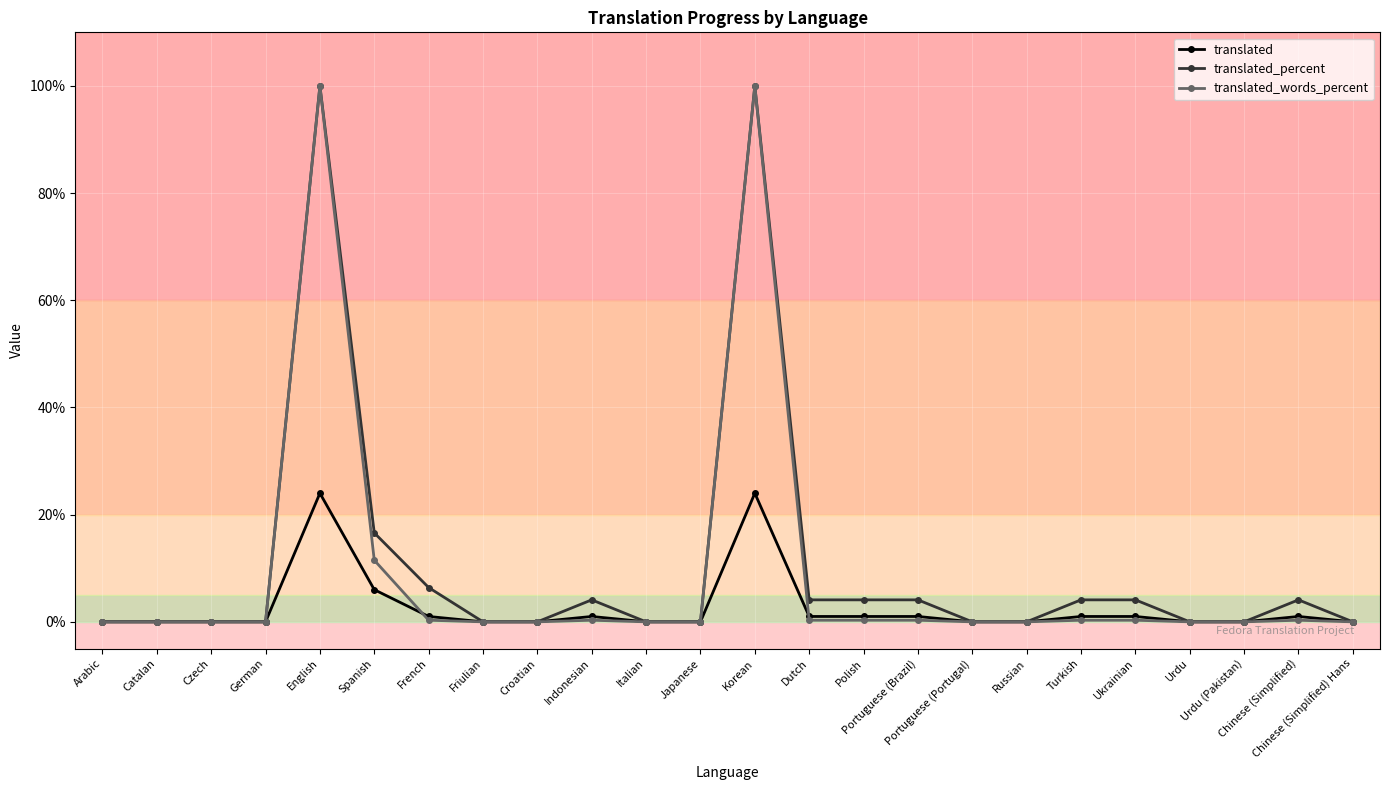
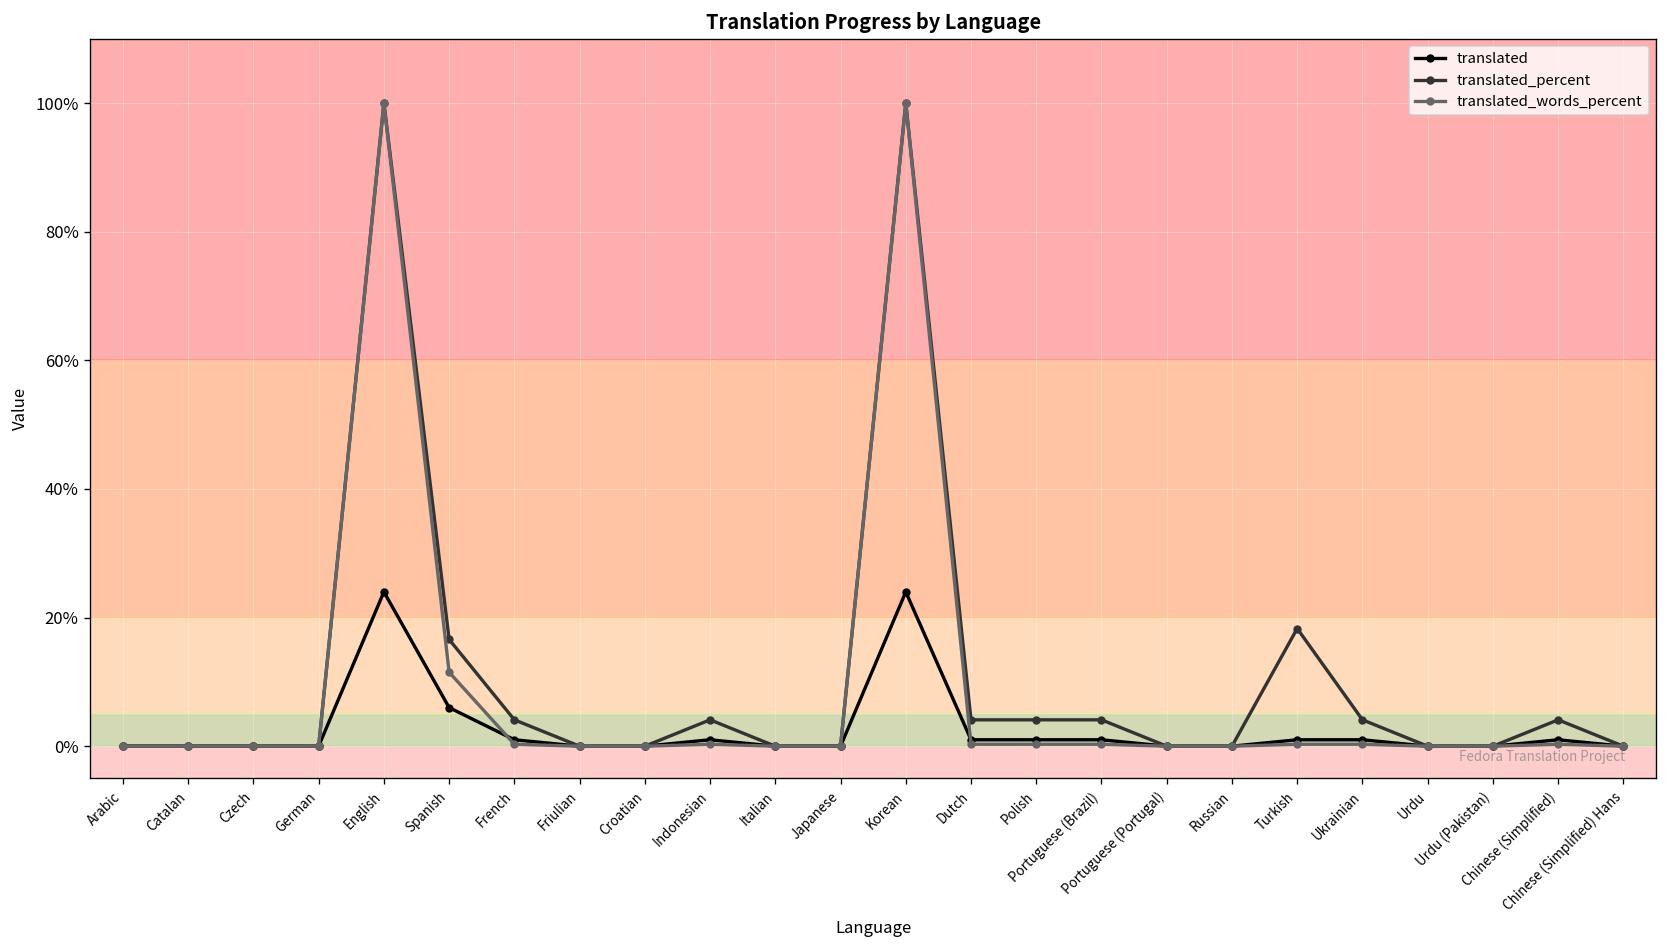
translated_percent, French: 6% -> 4%
translated_percent, Turkish: 4% -> 18%
